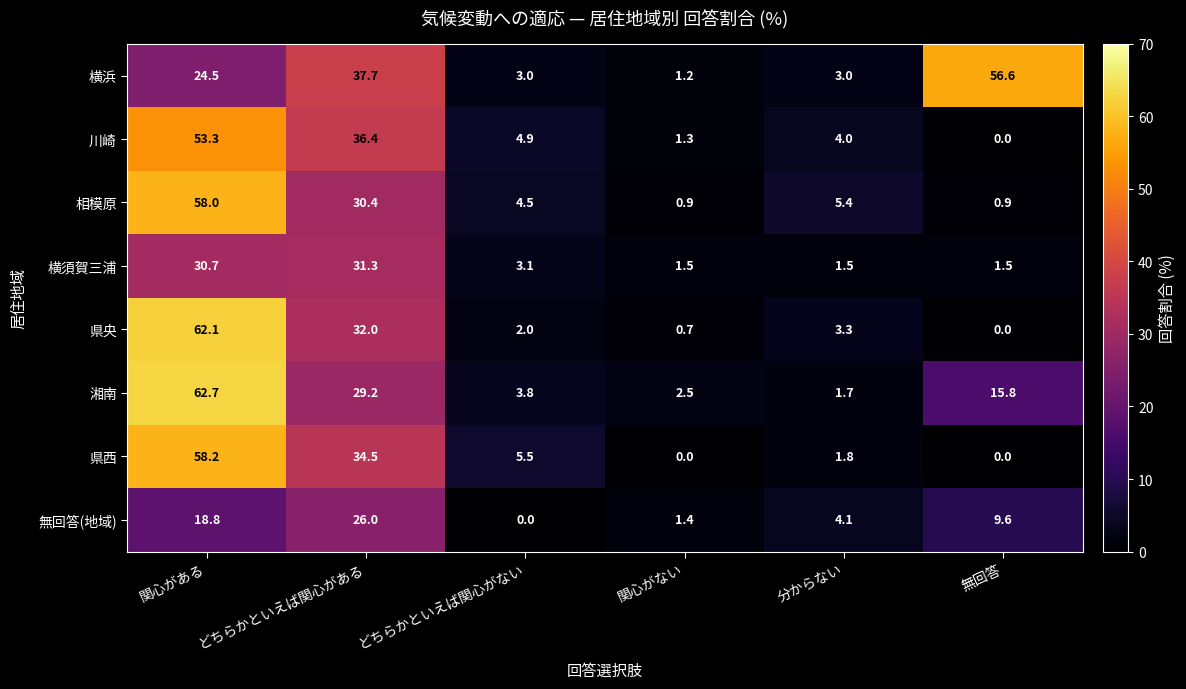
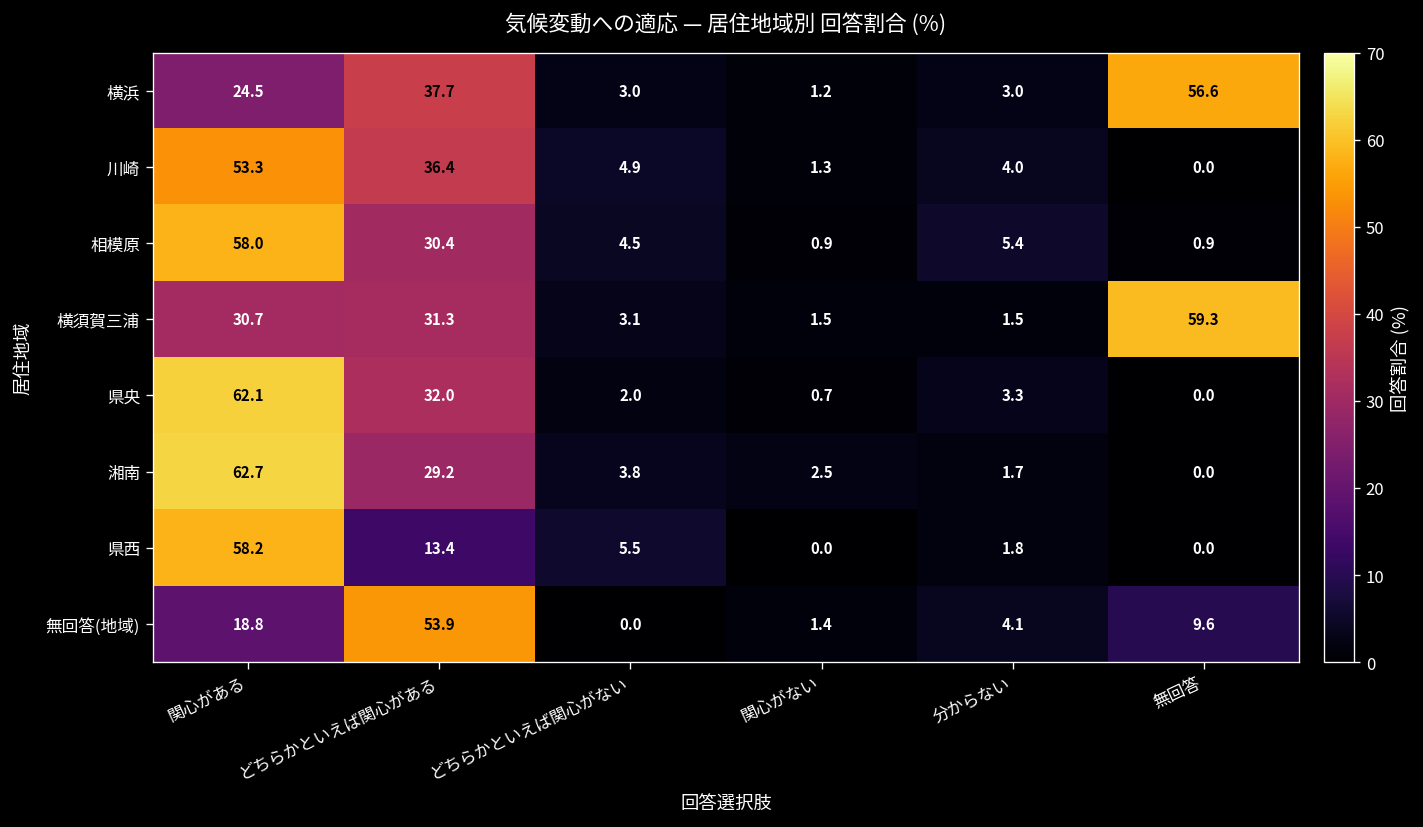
横須賀三浦, 無回答: 1.5 -> 59.3
湘南, 無回答: 15.8 -> 0.0
県西, どちらかといえば関心がある: 34.5 -> 13.4
無回答(地域), どちらかといえば関心がある: 26.0 -> 53.9
